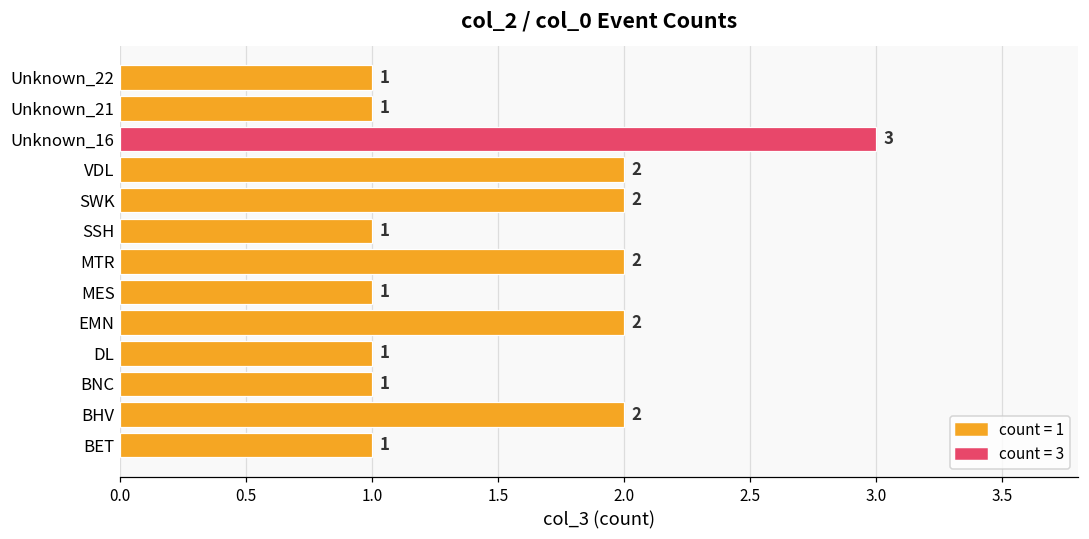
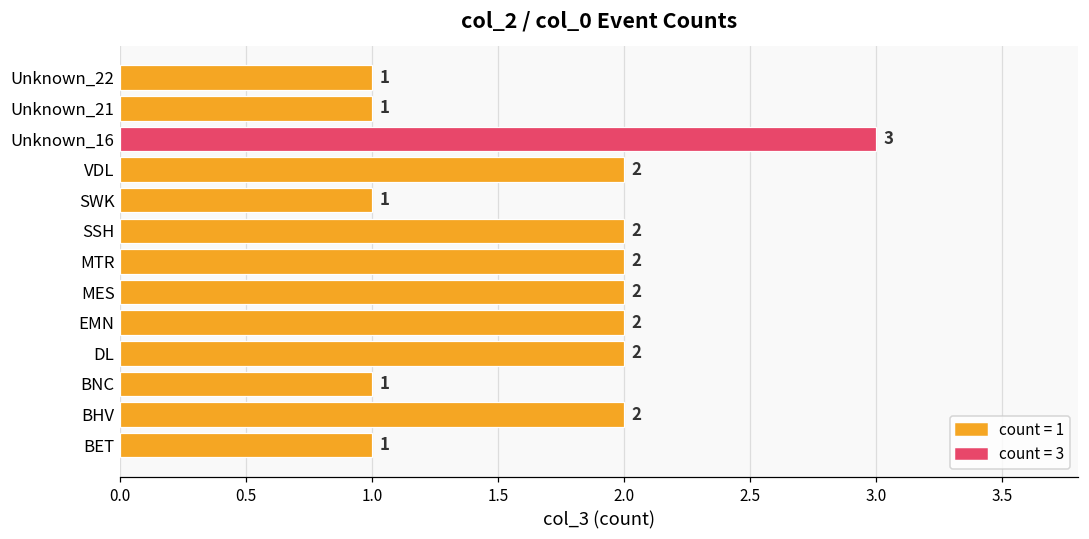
SWK: 2 -> 1
SSH: 1 -> 2
MES: 1 -> 2
DL: 1 -> 2
